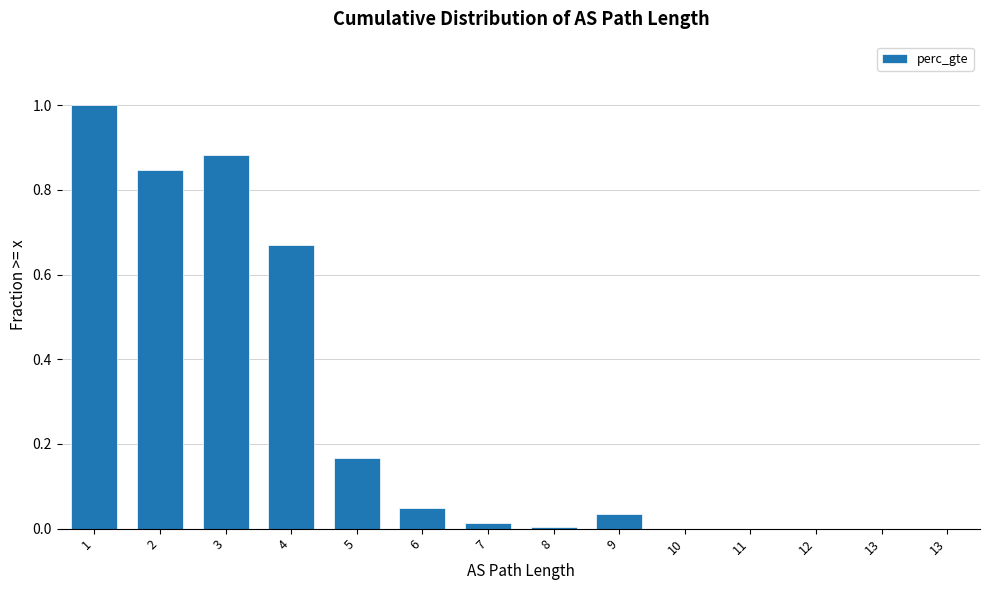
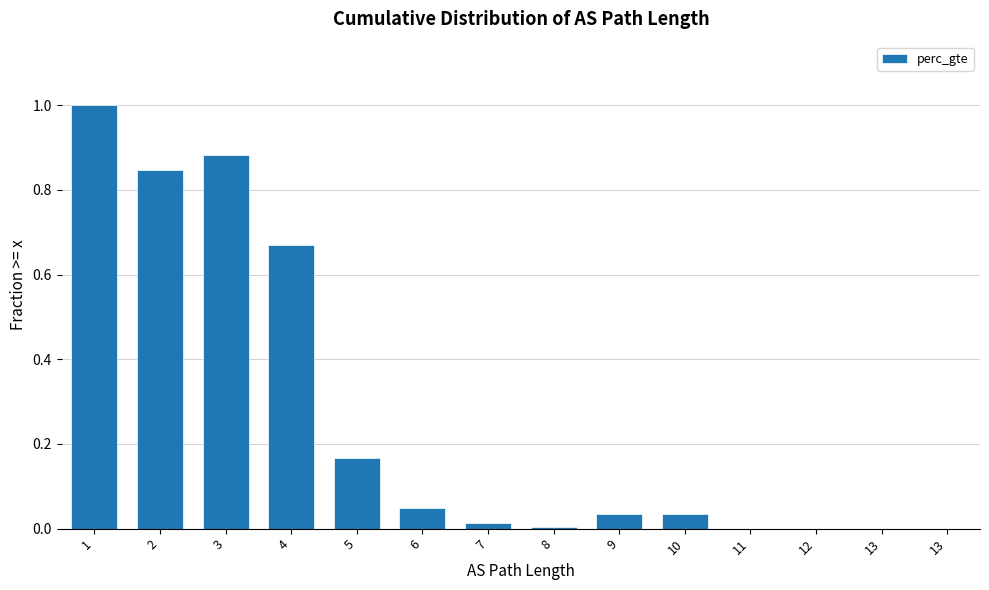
10: 0.00 -> 0.03
